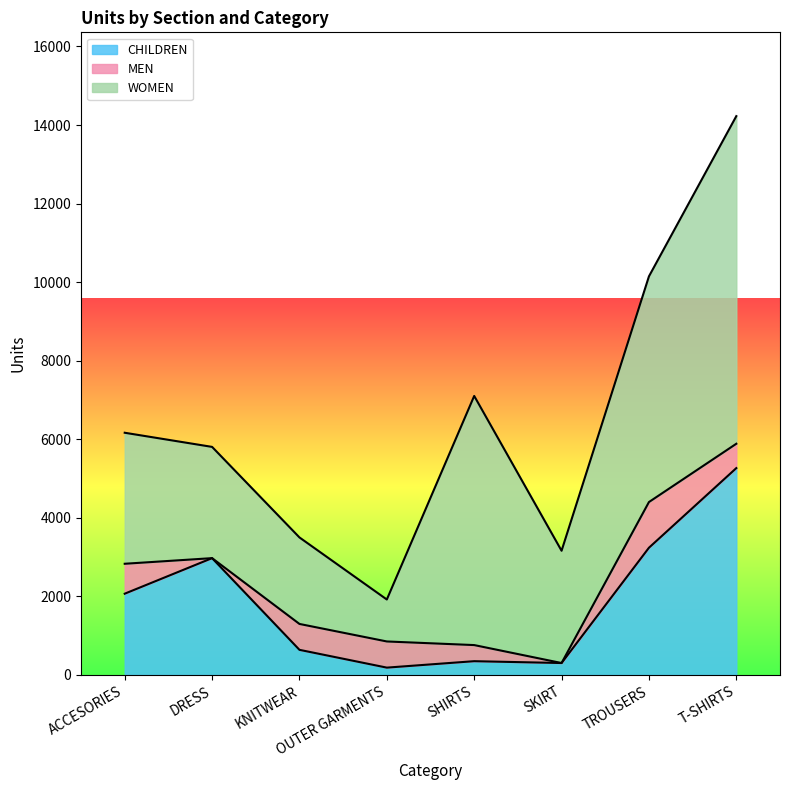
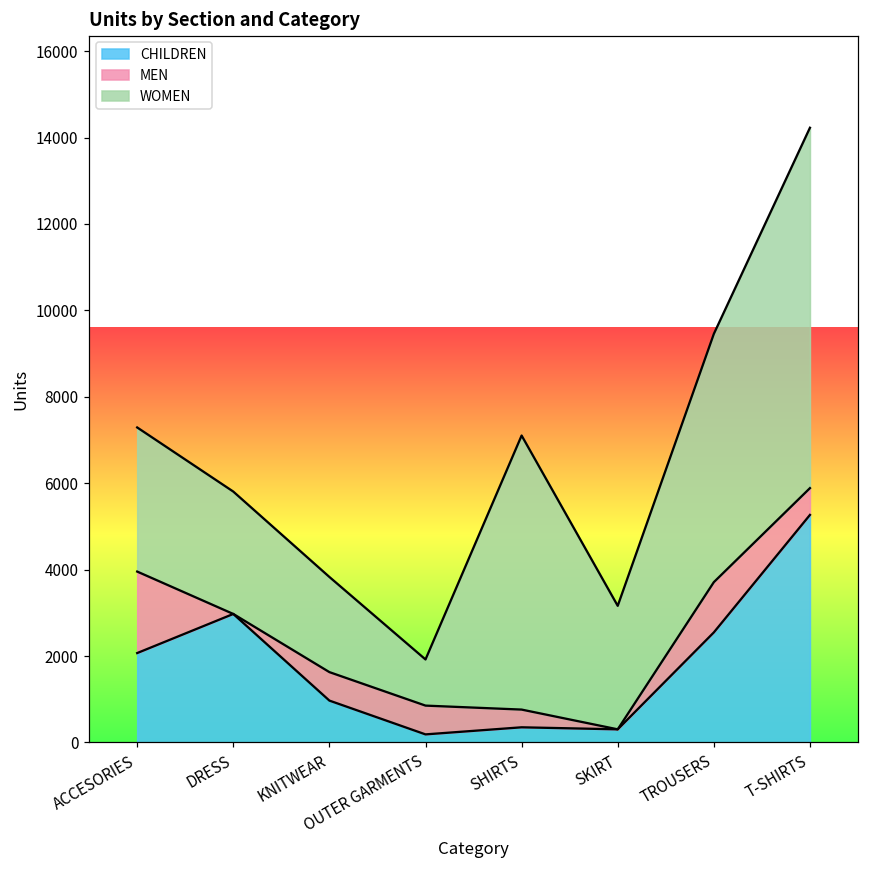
MEN, ACCESORIES: 800 -> 1900
CHILDREN, KNITWEAR: 600 -> 1000
CHILDREN, TROUSERS: 3200 -> 2500
